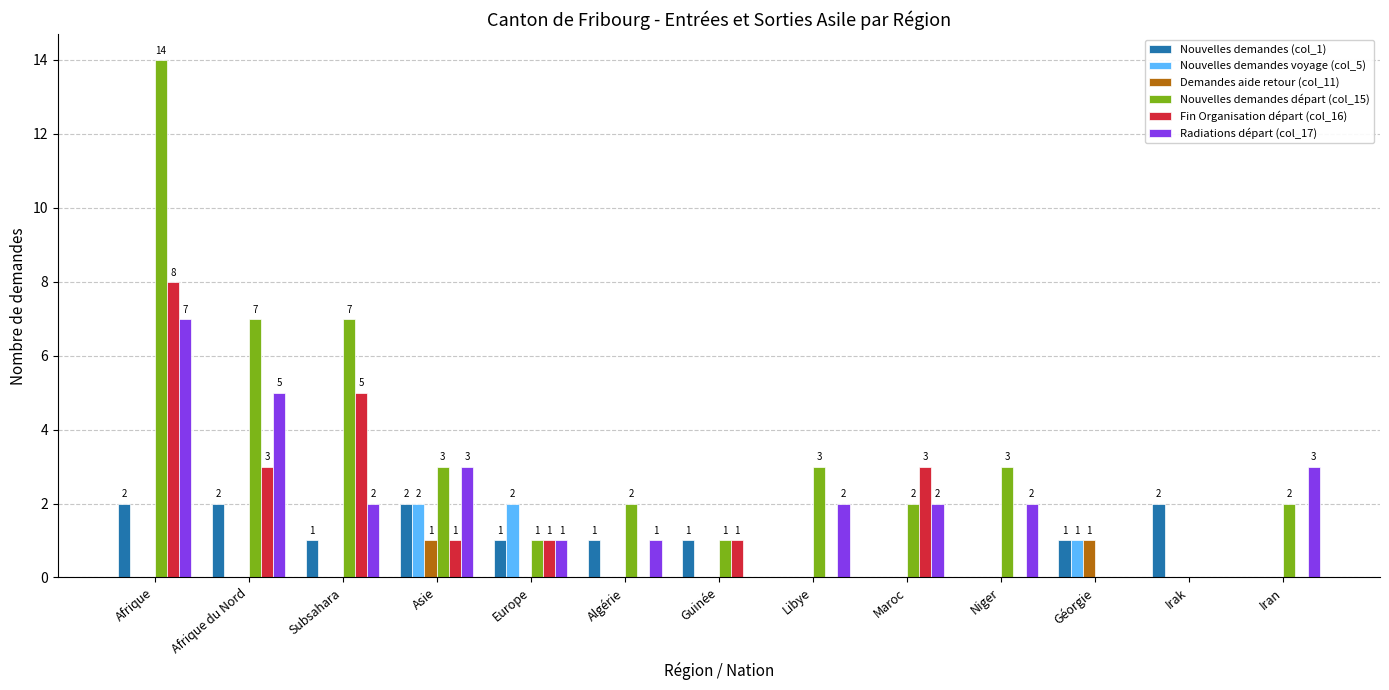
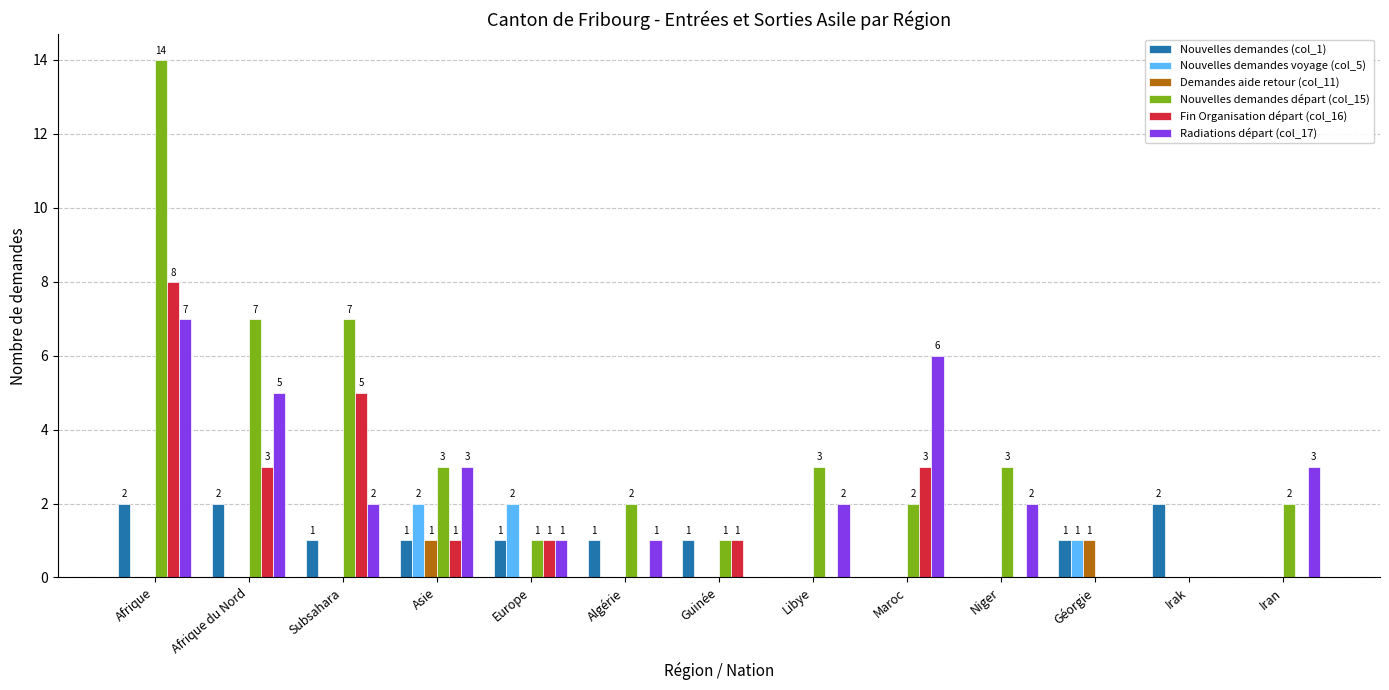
Nouvelles demandes (col_1), Asie: 2 -> 1
Radiations départ (col_17), Maroc: 2 -> 6
